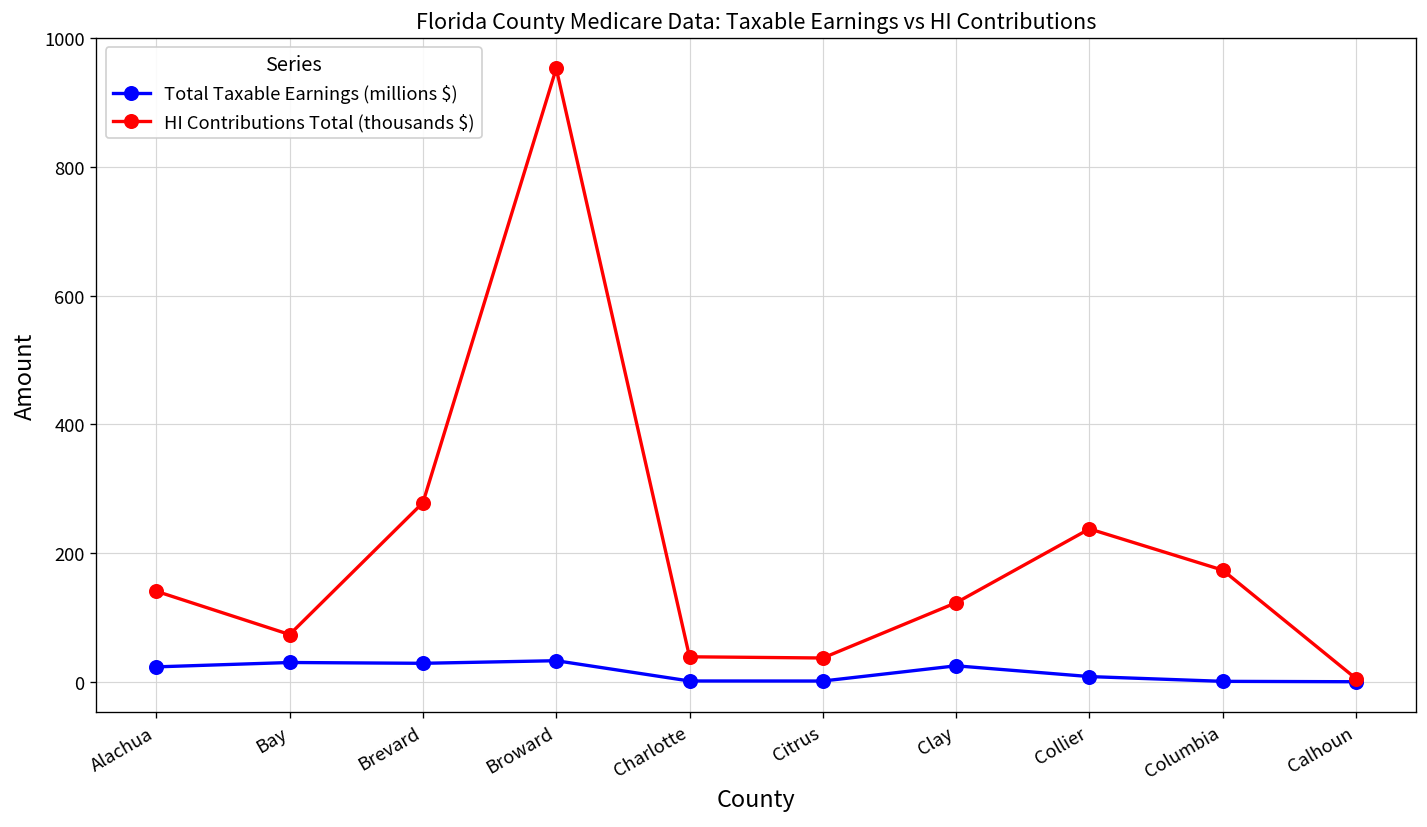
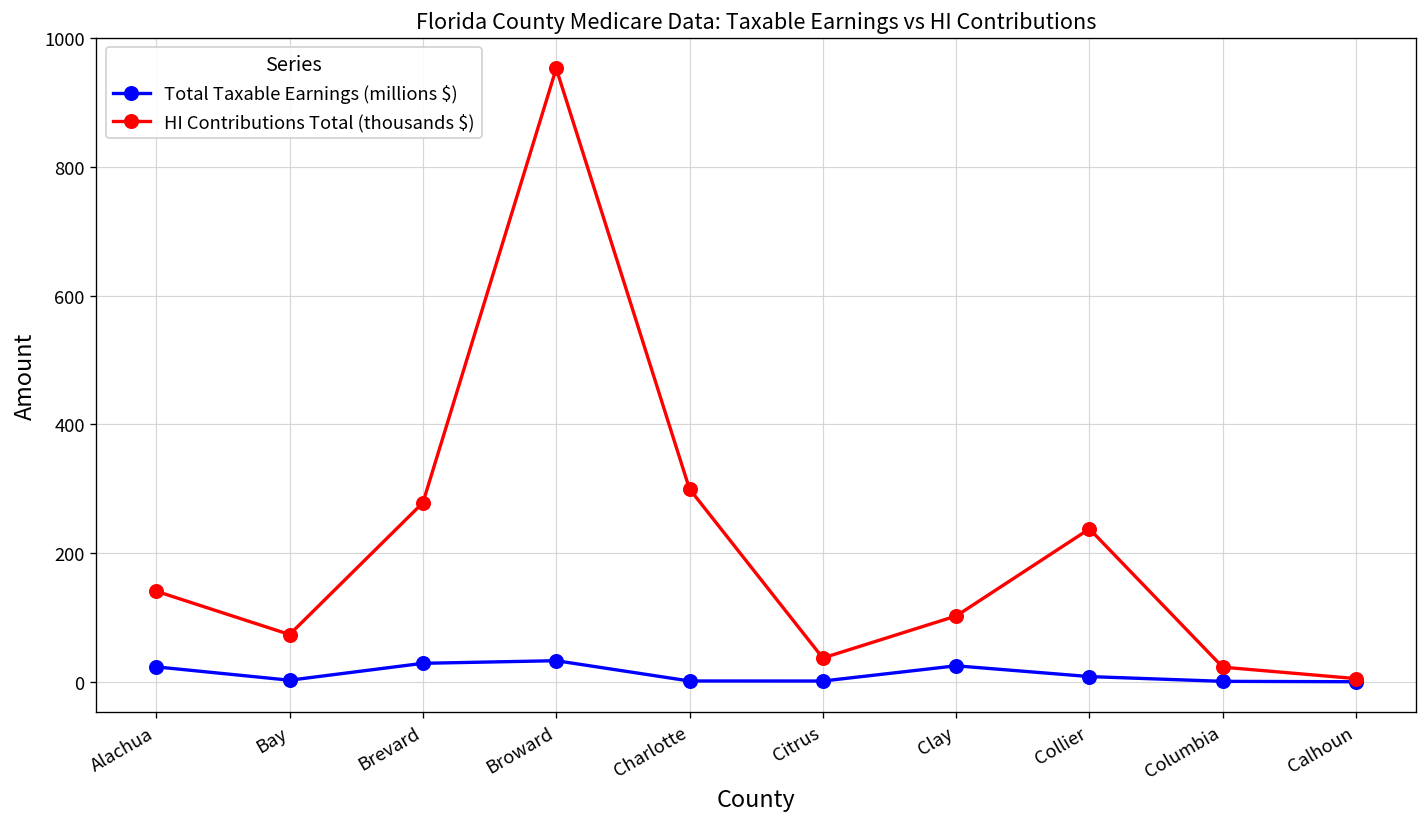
Total Taxable Earnings (millions $), Bay: 30 -> 0
HI Contributions Total (thousands $), Charlotte: 40 -> 300
HI Contributions Total (thousands $), Clay: 120 -> 100
HI Contributions Total (thousands $), Columbia: 170 -> 20
